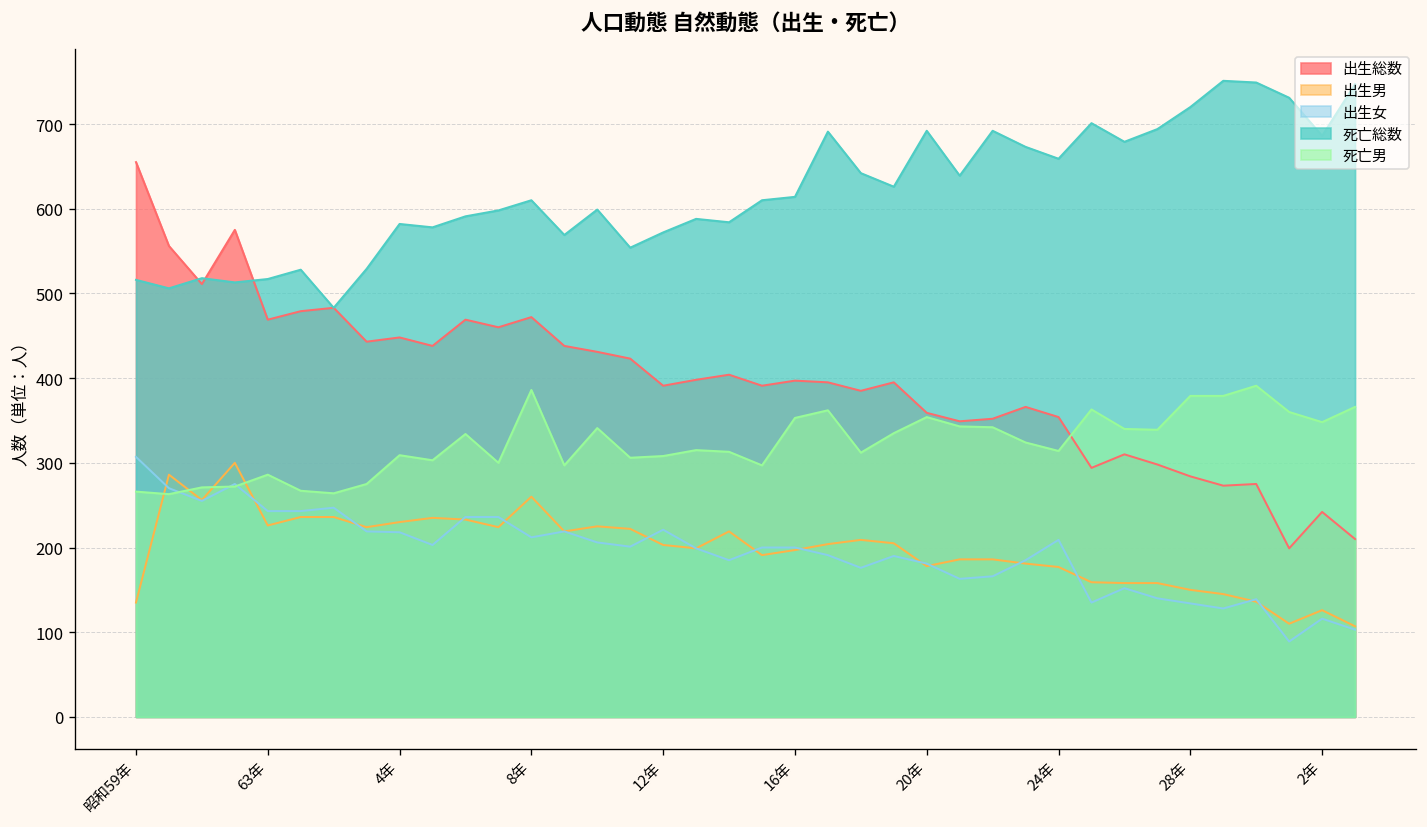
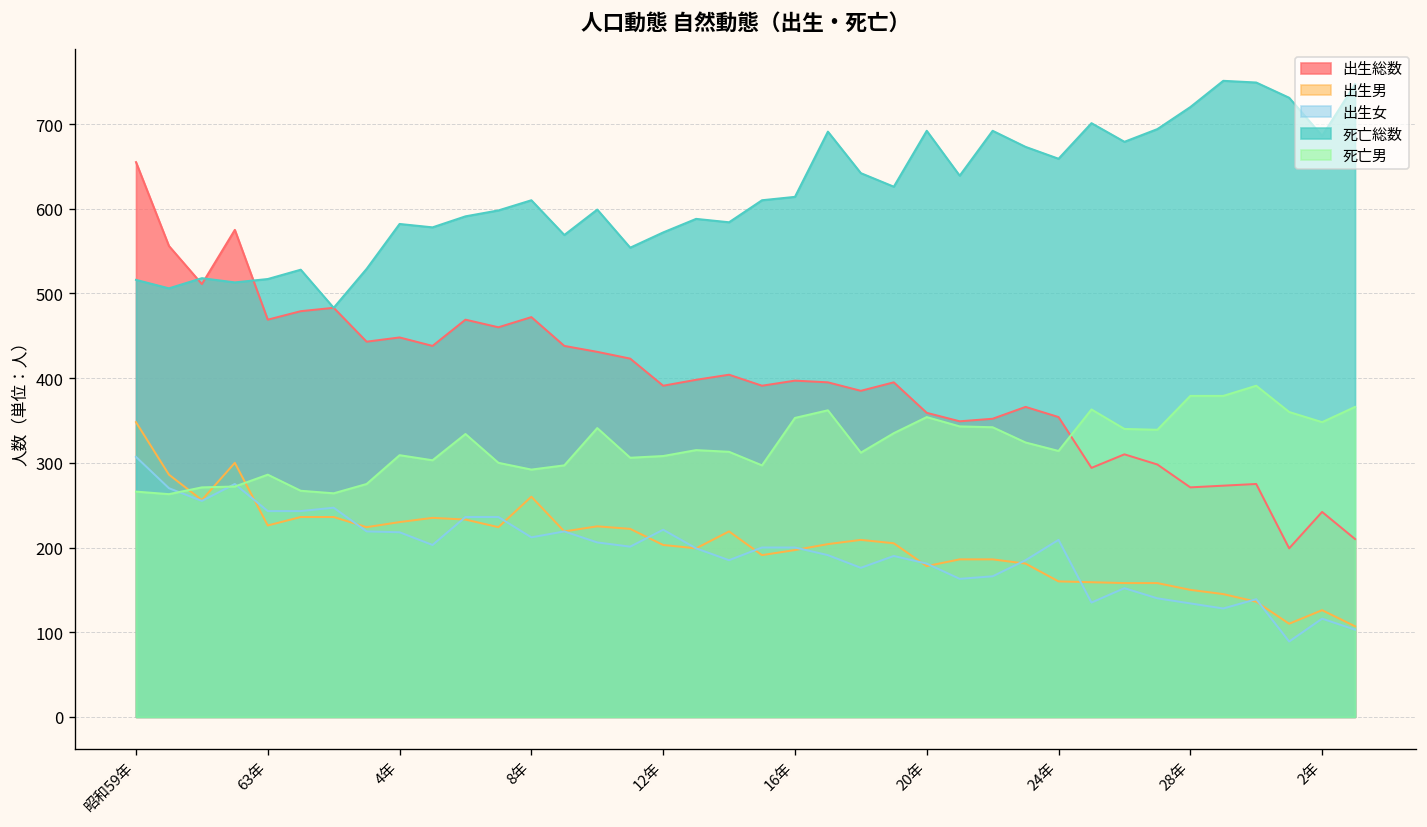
出生男, 昭和59年: 140 -> 350
死亡男, 8年: 390 -> 290
出生男, 24年: 180 -> 160
出生総数, 28年: 280 -> 270
